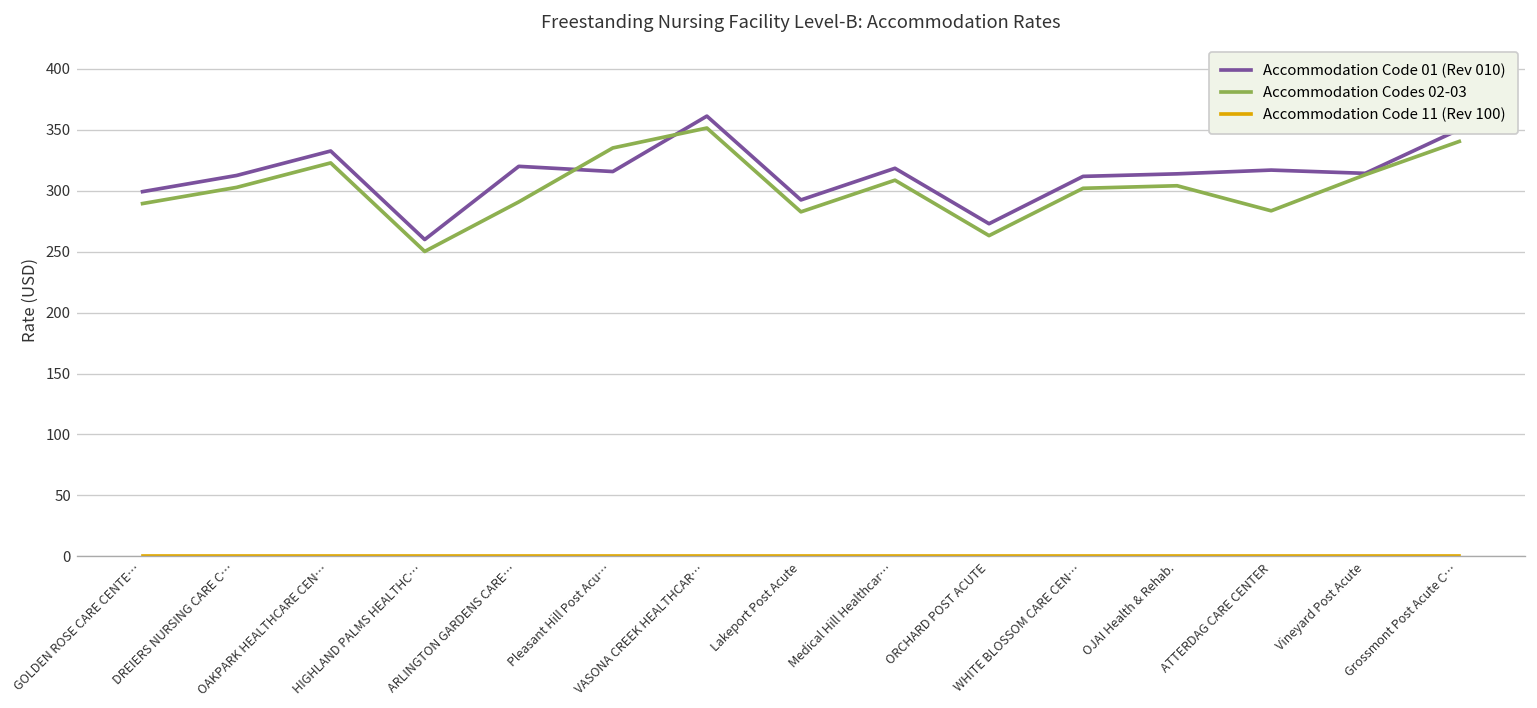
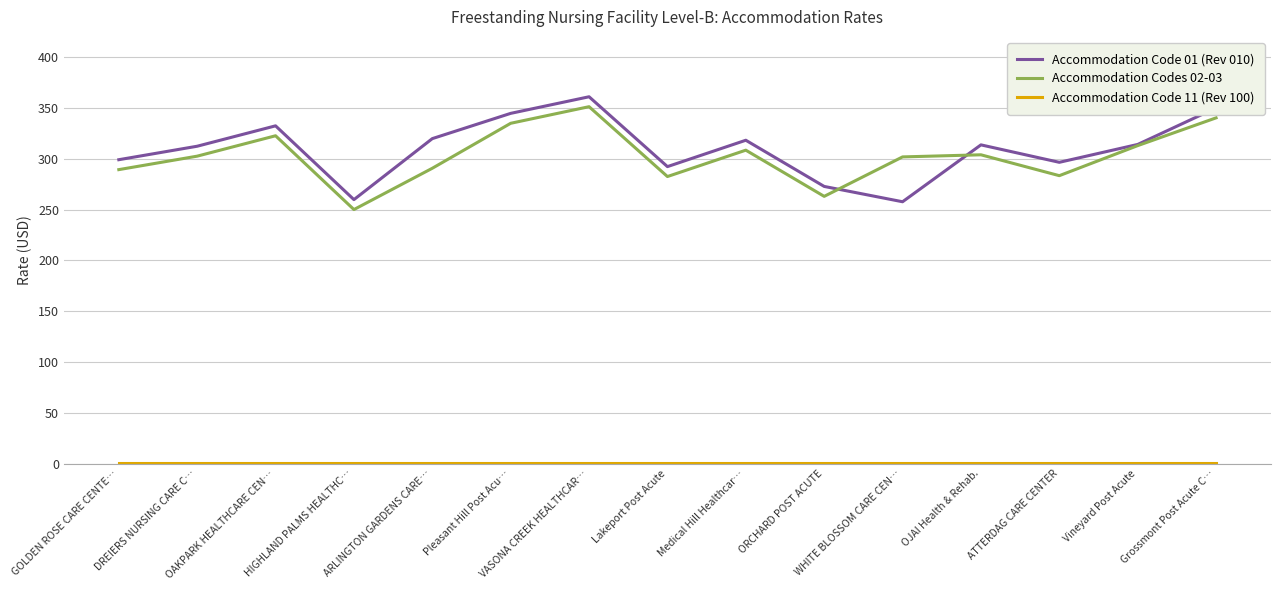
Accommodation Code 01 (Rev 010), Pleasant Hill Post Acu…: 316 -> 345
Accommodation Code 01 (Rev 010), WHITE BLOSSOM CARE CEN…: 312 -> 258
Accommodation Code 01 (Rev 010), ATTERDAG CARE CENTER: 317 -> 297
